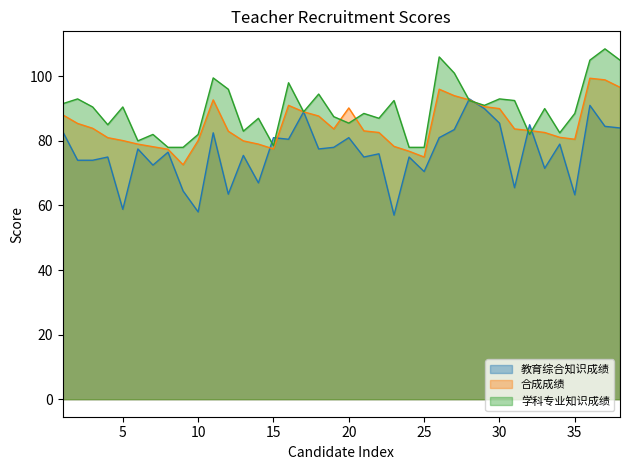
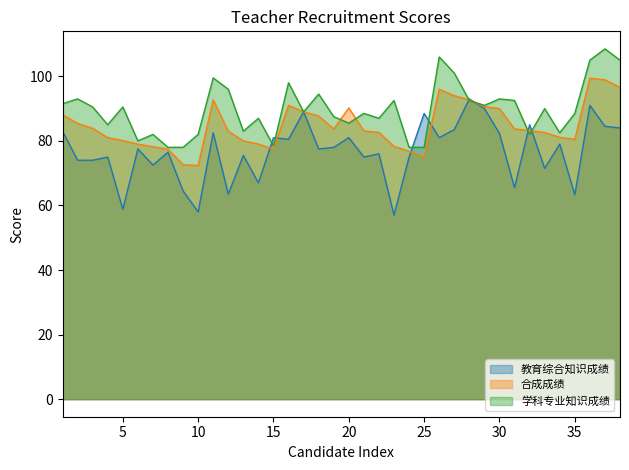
合成成绩, 10: 80 -> 72
教育综合知识成绩, 25: 71 -> 89
教育综合知识成绩, 30: 86 -> 82
